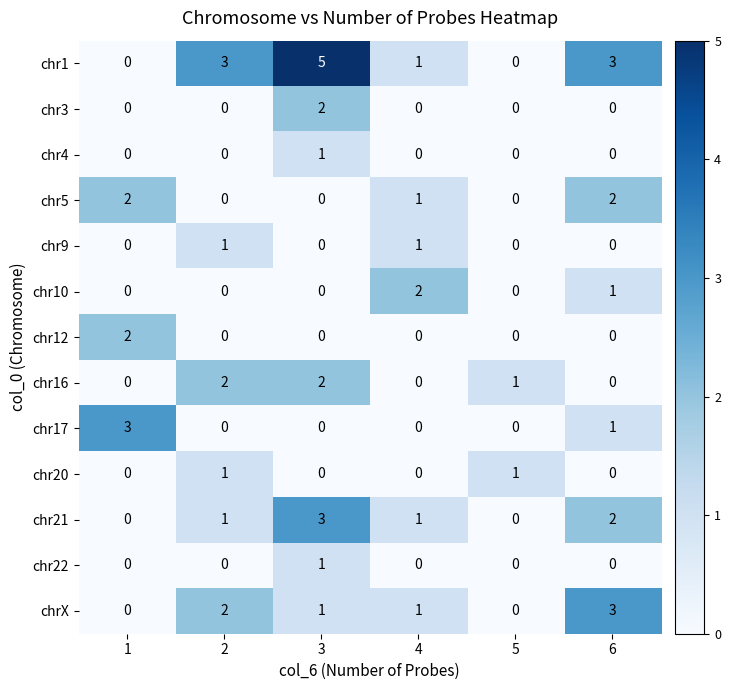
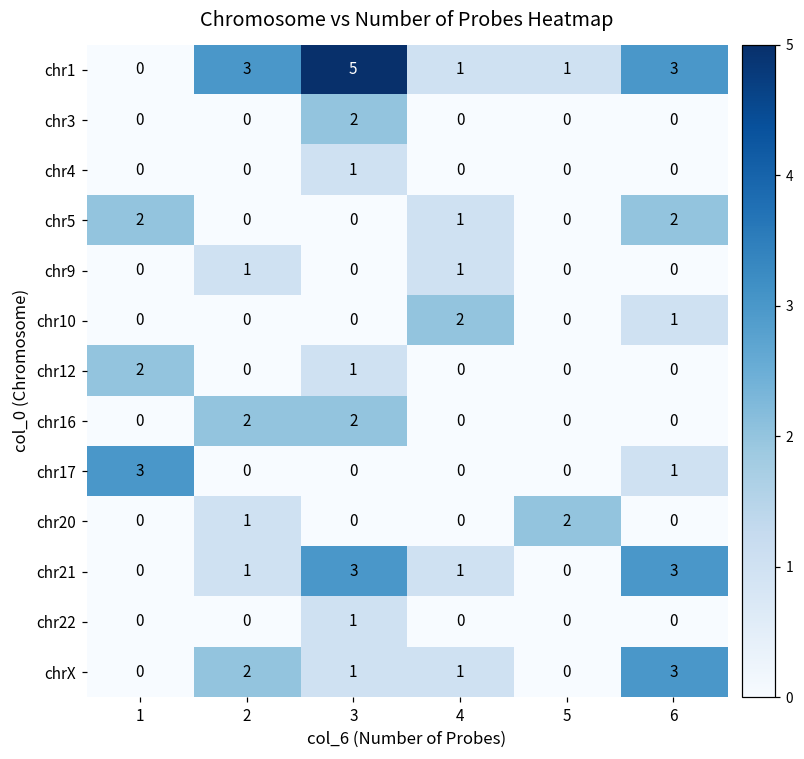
chr1, 5: 0 -> 1
chr12, 3: 0 -> 1
chr16, 5: 1 -> 0
chr20, 5: 1 -> 2
chr21, 6: 2 -> 3
